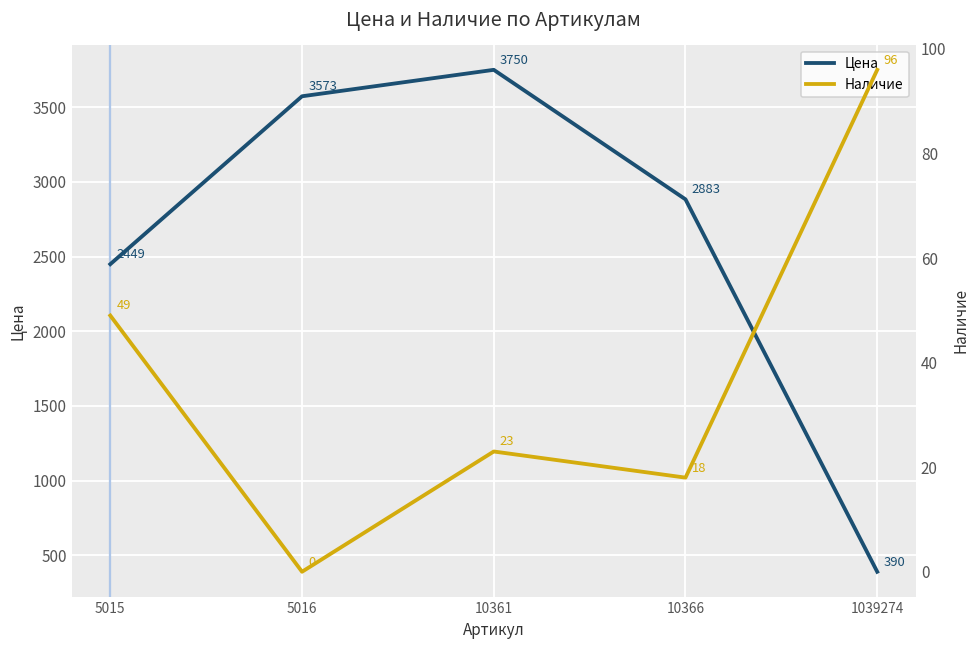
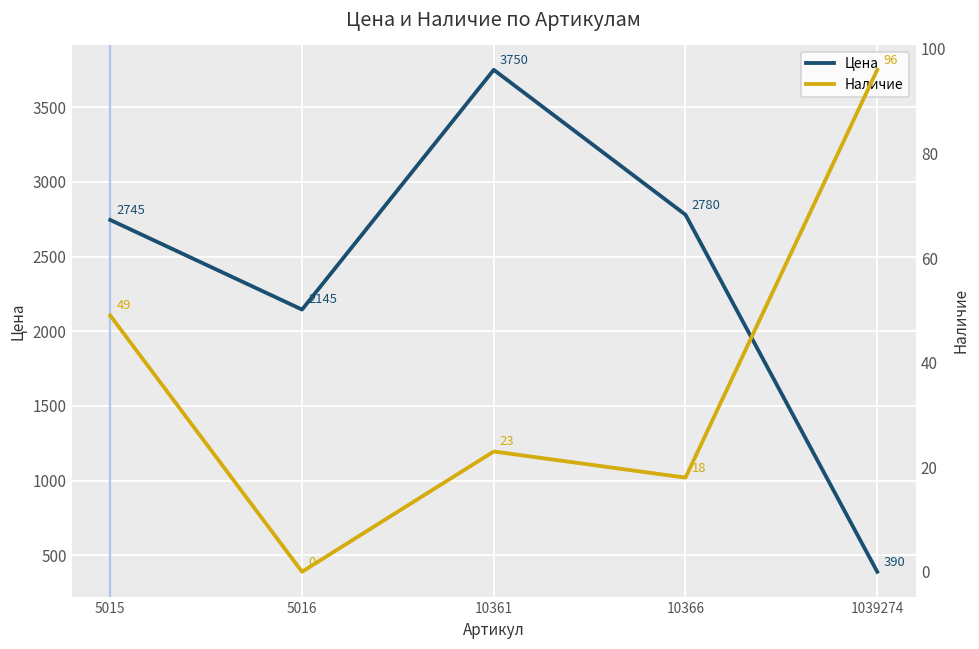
Цена, 5015: 2449 -> 2745
Цена, 5016: 3573 -> 2145
Цена, 10366: 2883 -> 2780
